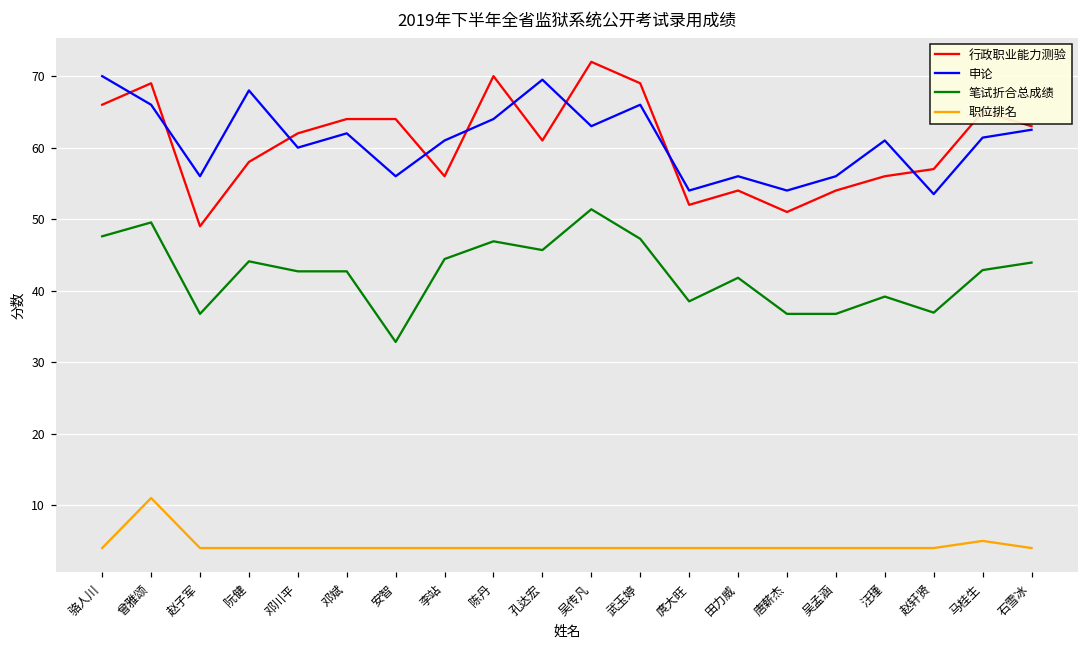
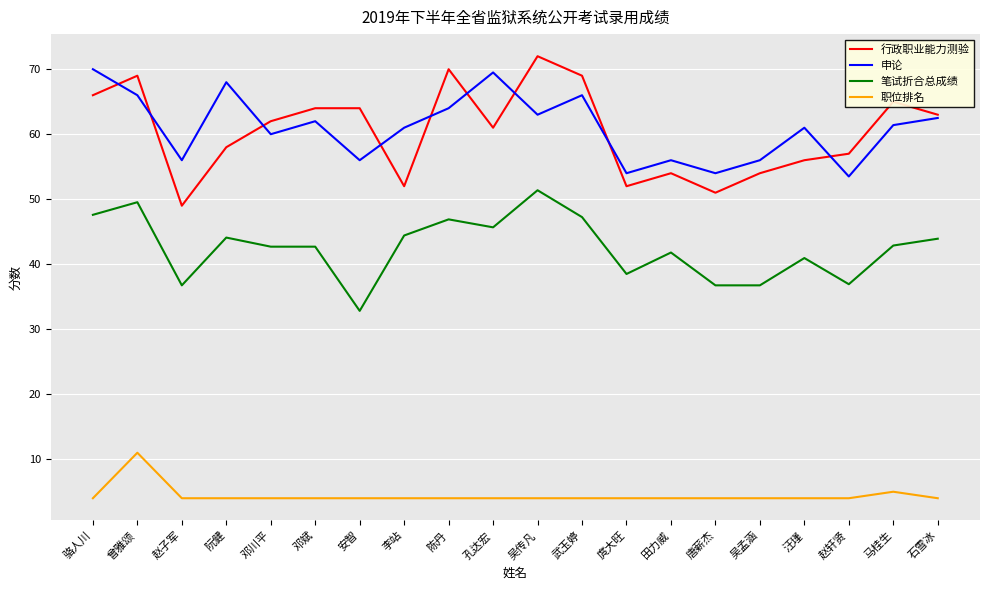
行政职业能力测验, 李站: 56 -> 52
笔试折合总成绩, 汪瑾: 39 -> 41
